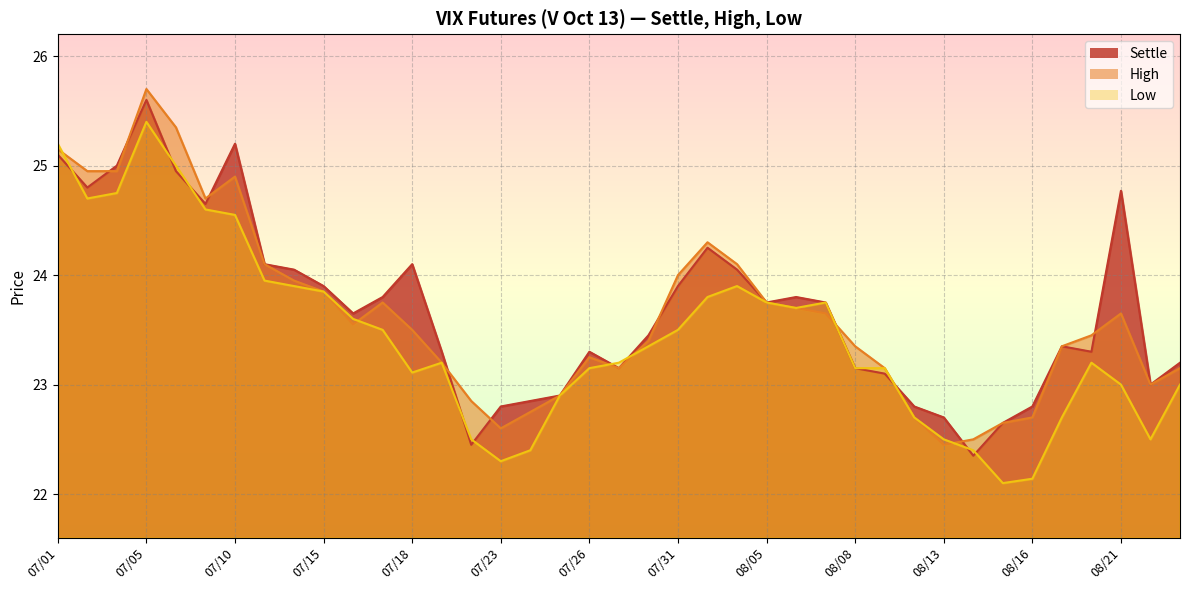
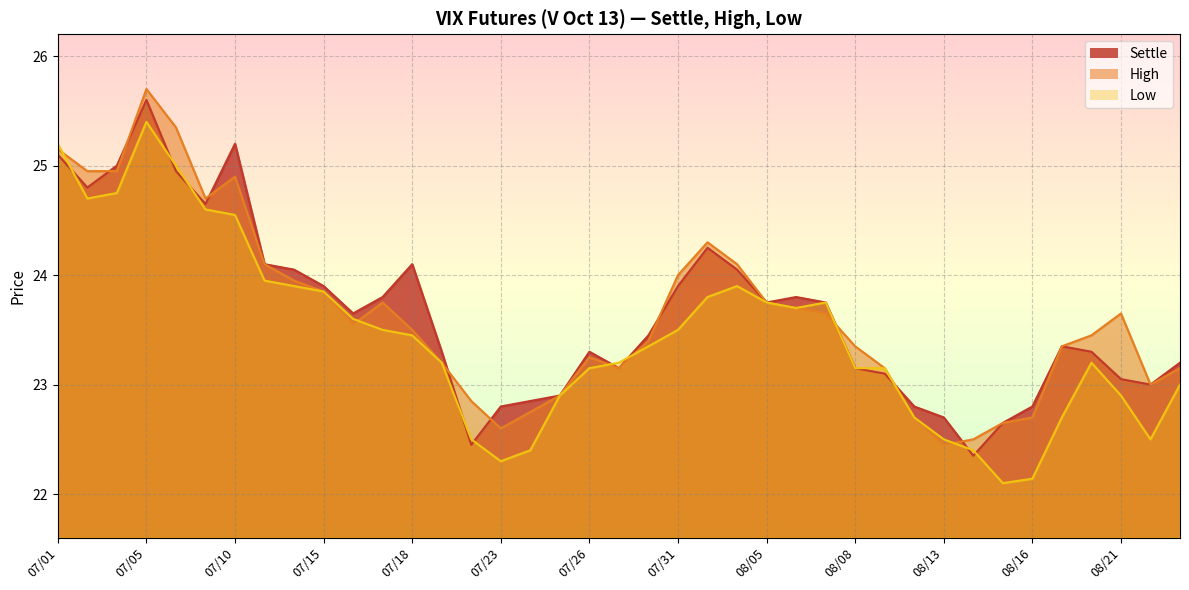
Low, 07/18: 23.11 -> 23.45
Settle, 08/21: 24.77 -> 23.05
Low, 08/21: 23.0 -> 22.9
